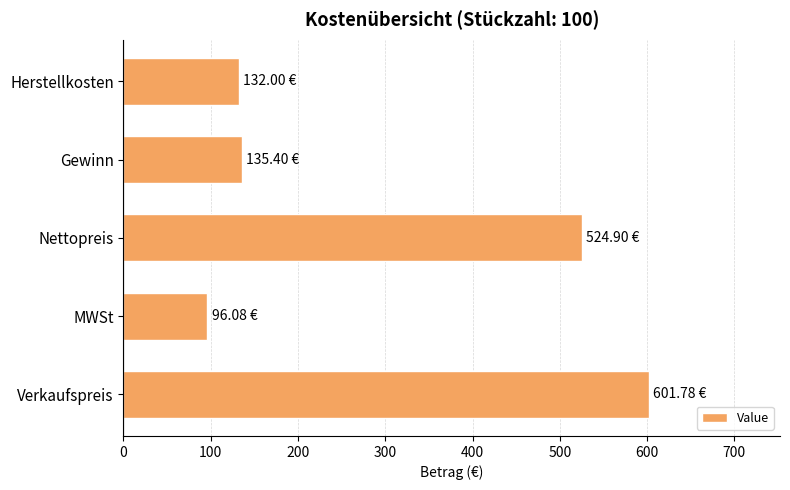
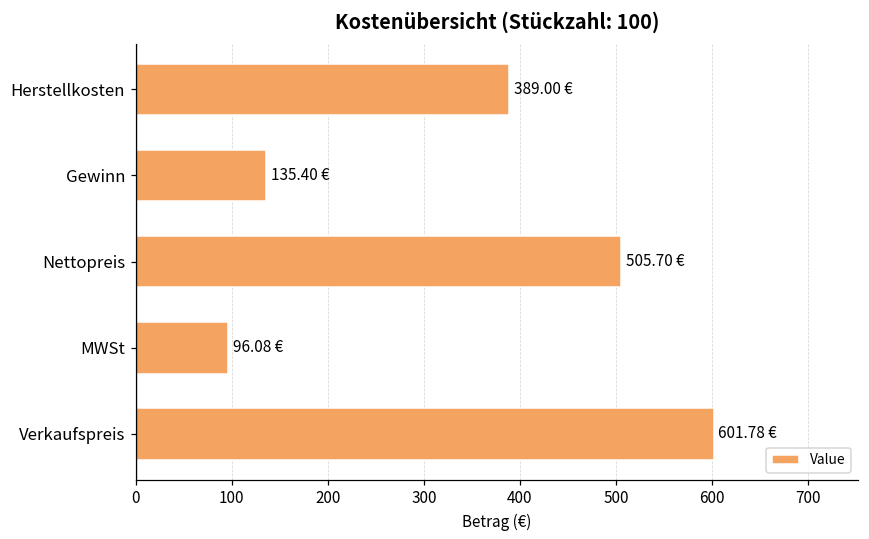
Herstellkosten: 132.00 -> 389.00
Nettopreis: 524.90 -> 505.70
